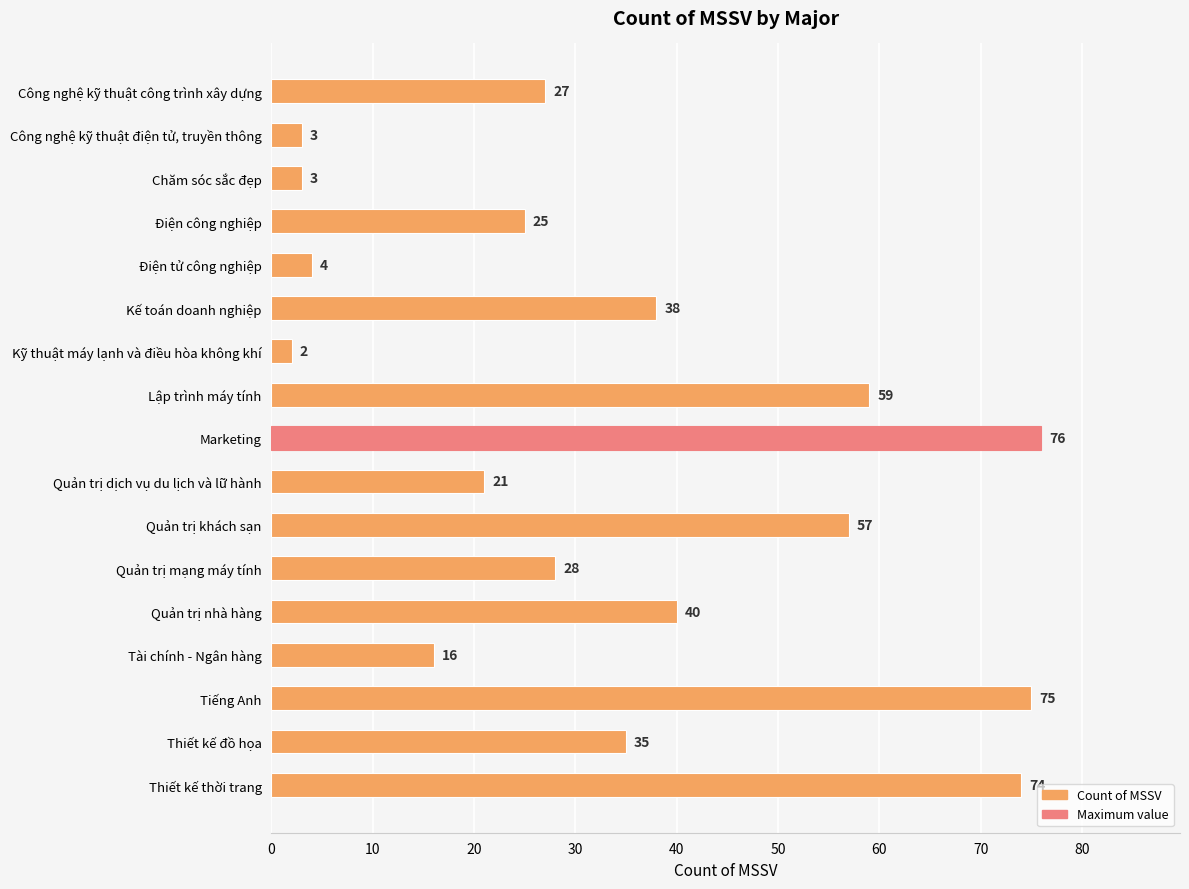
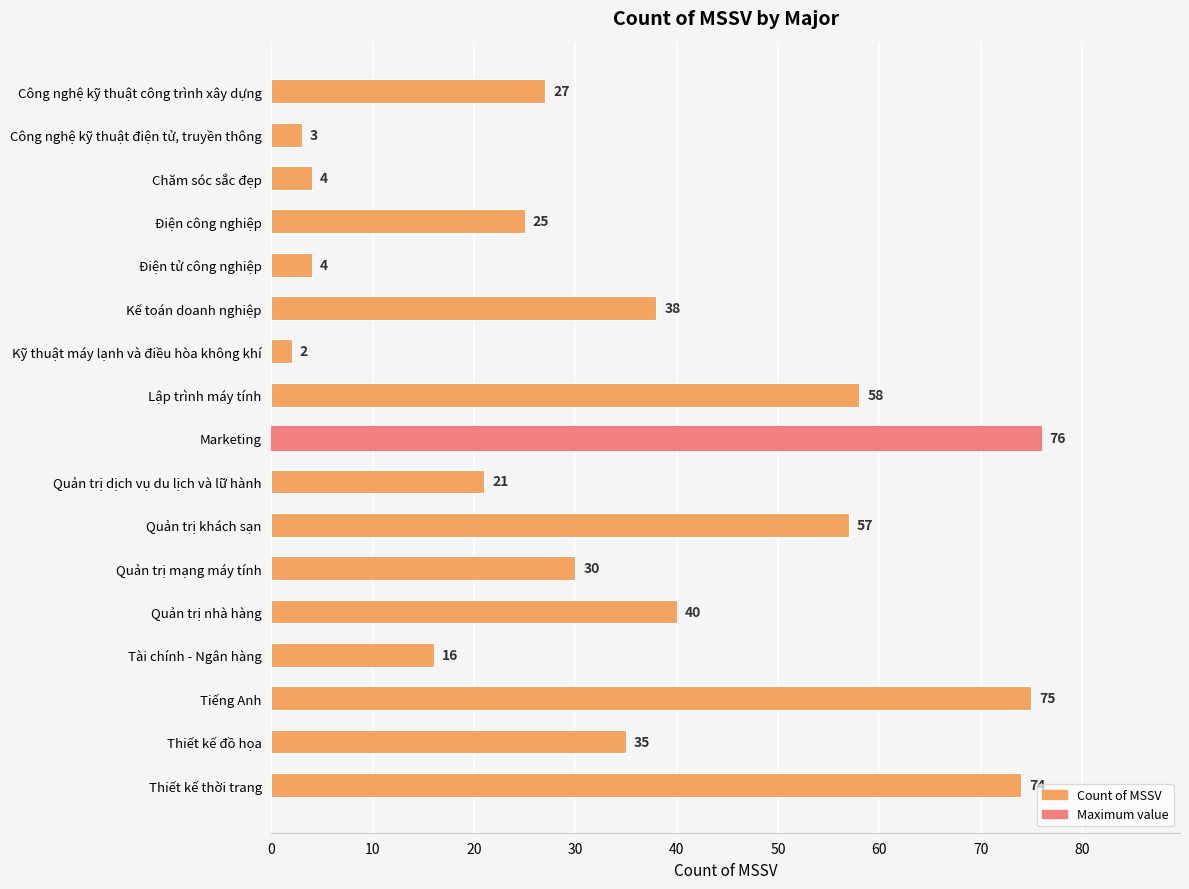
Chăm sóc sắc đẹp: 3 -> 4
Lập trình máy tính: 59 -> 58
Quản trị mạng máy tính: 28 -> 30
